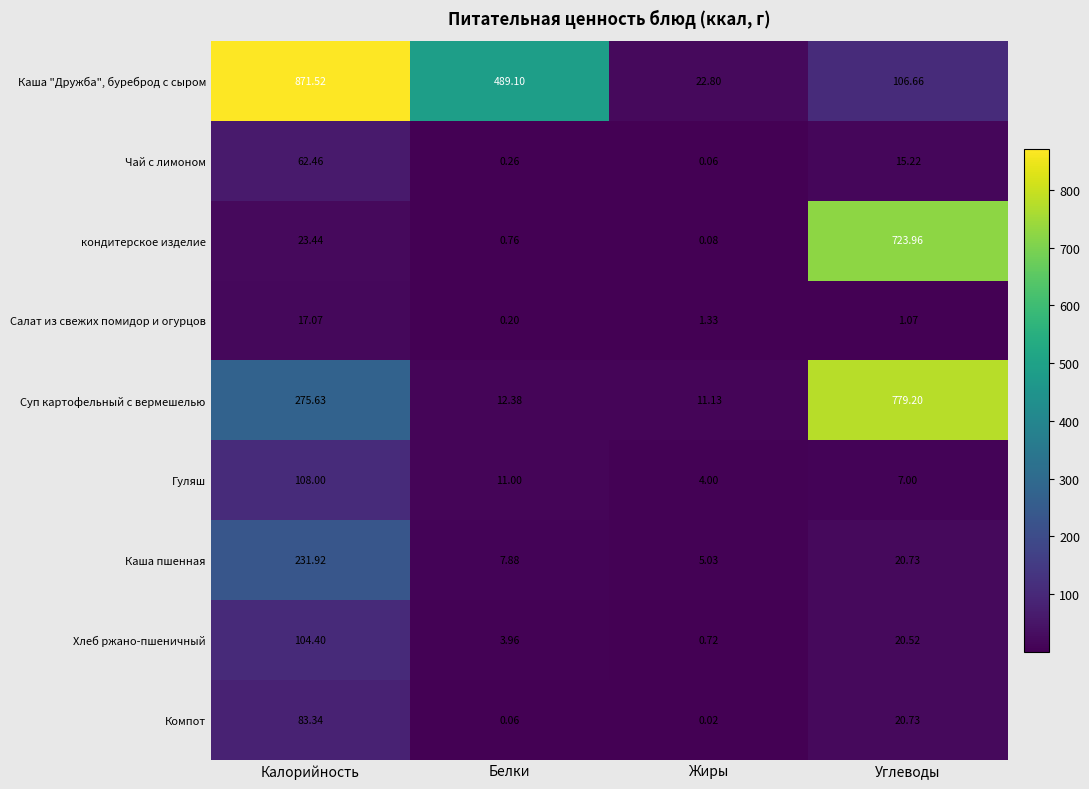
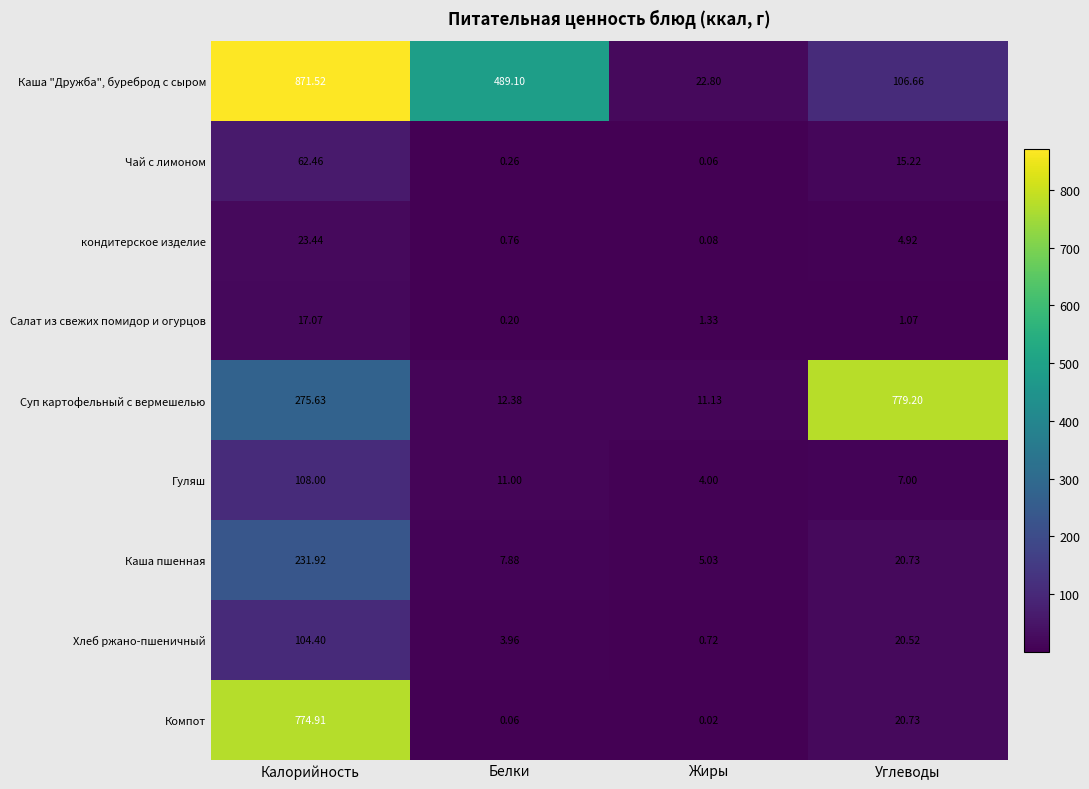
кондитерское изделие, Углеводы: 723.96 -> 4.92
Компот, Калорийность: 83.34 -> 774.91
